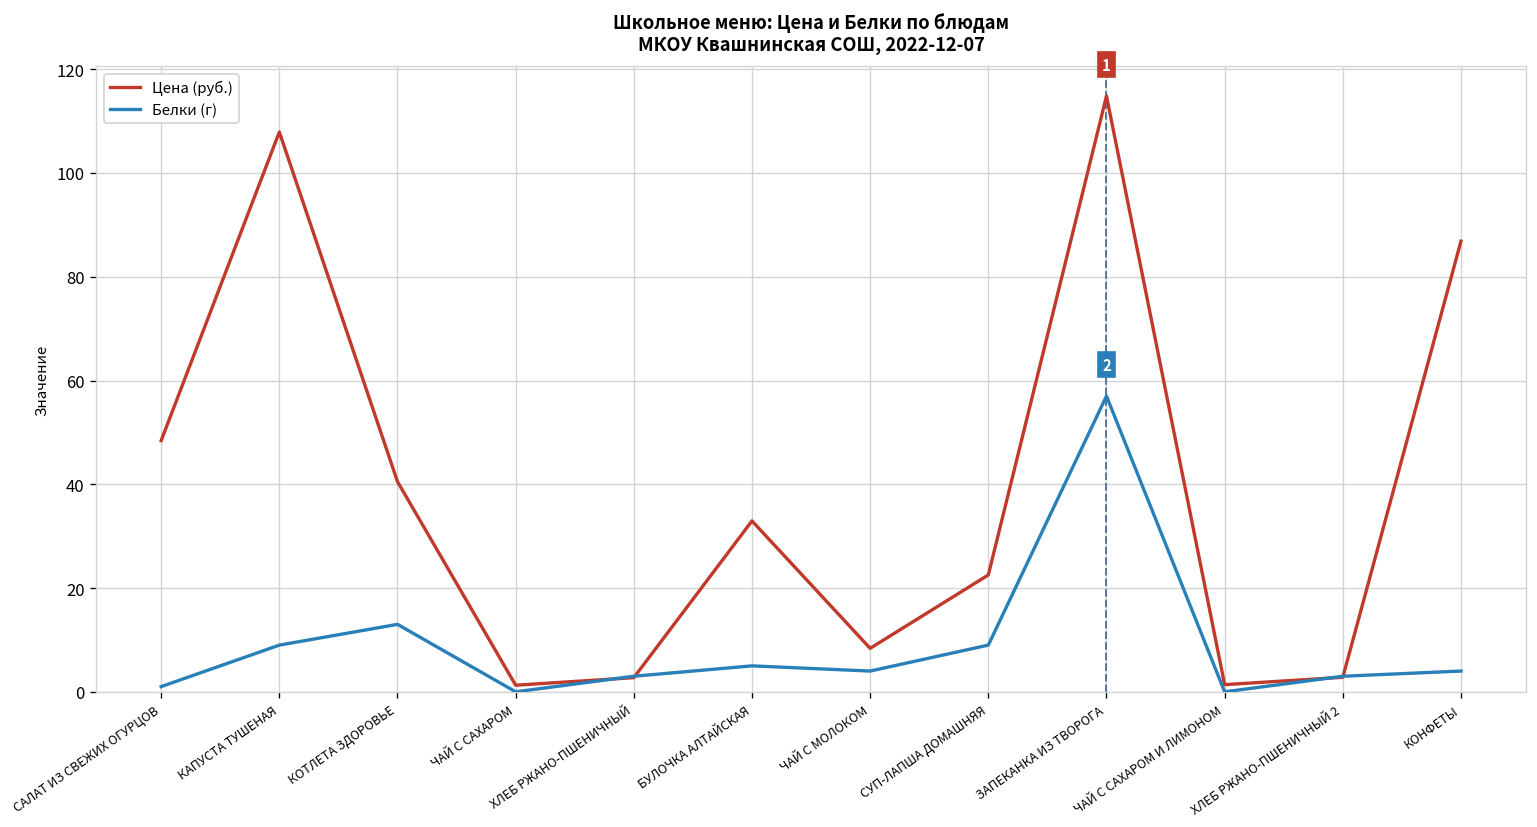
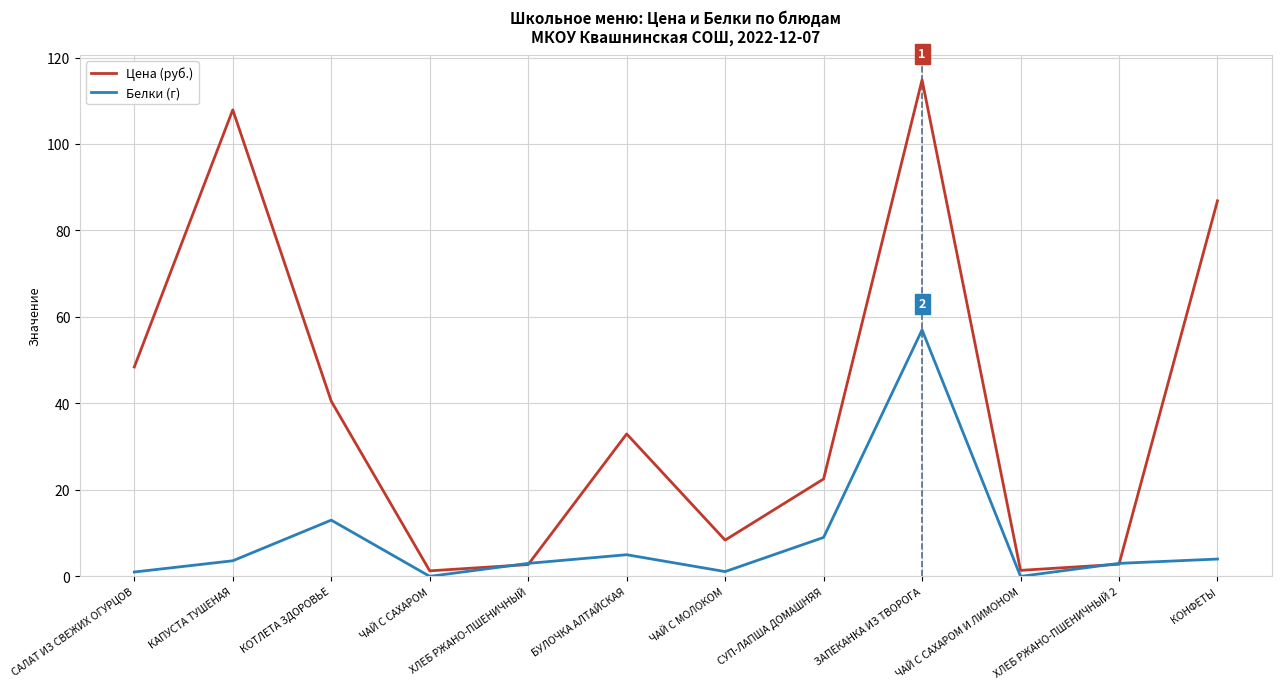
Белки (г), КАПУСТА ТУШЕНАЯ: 9 -> 4
Белки (г), ЧАЙ С МОЛОКОМ: 4 -> 1
